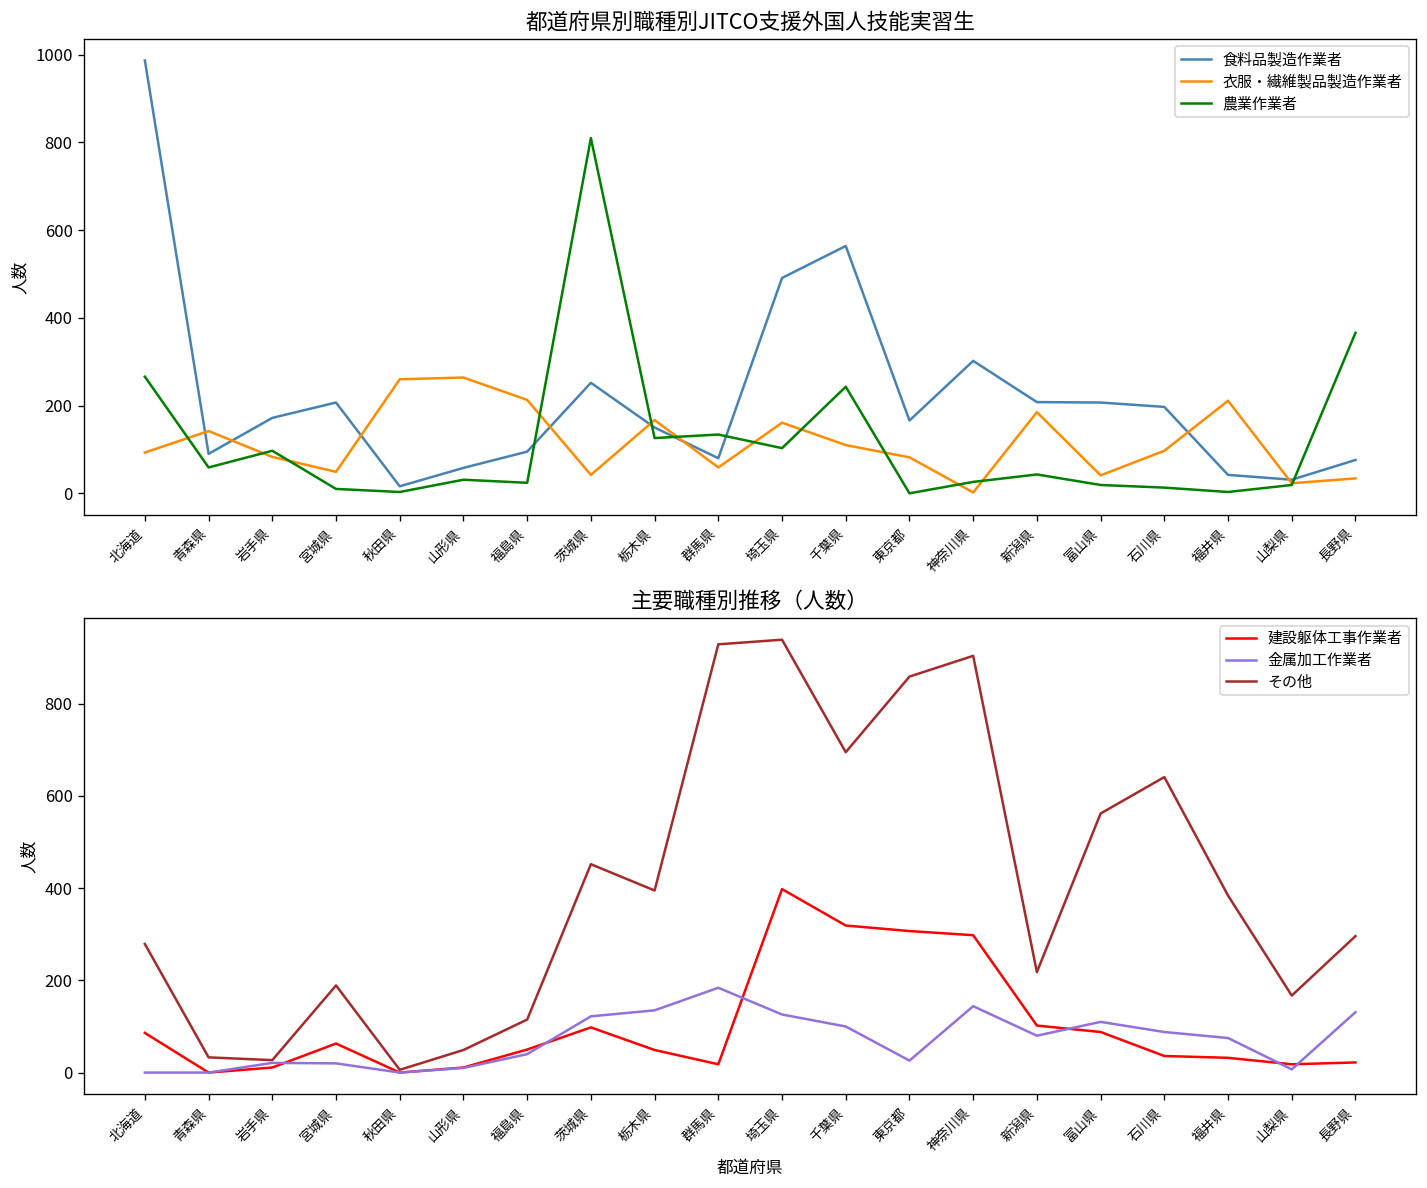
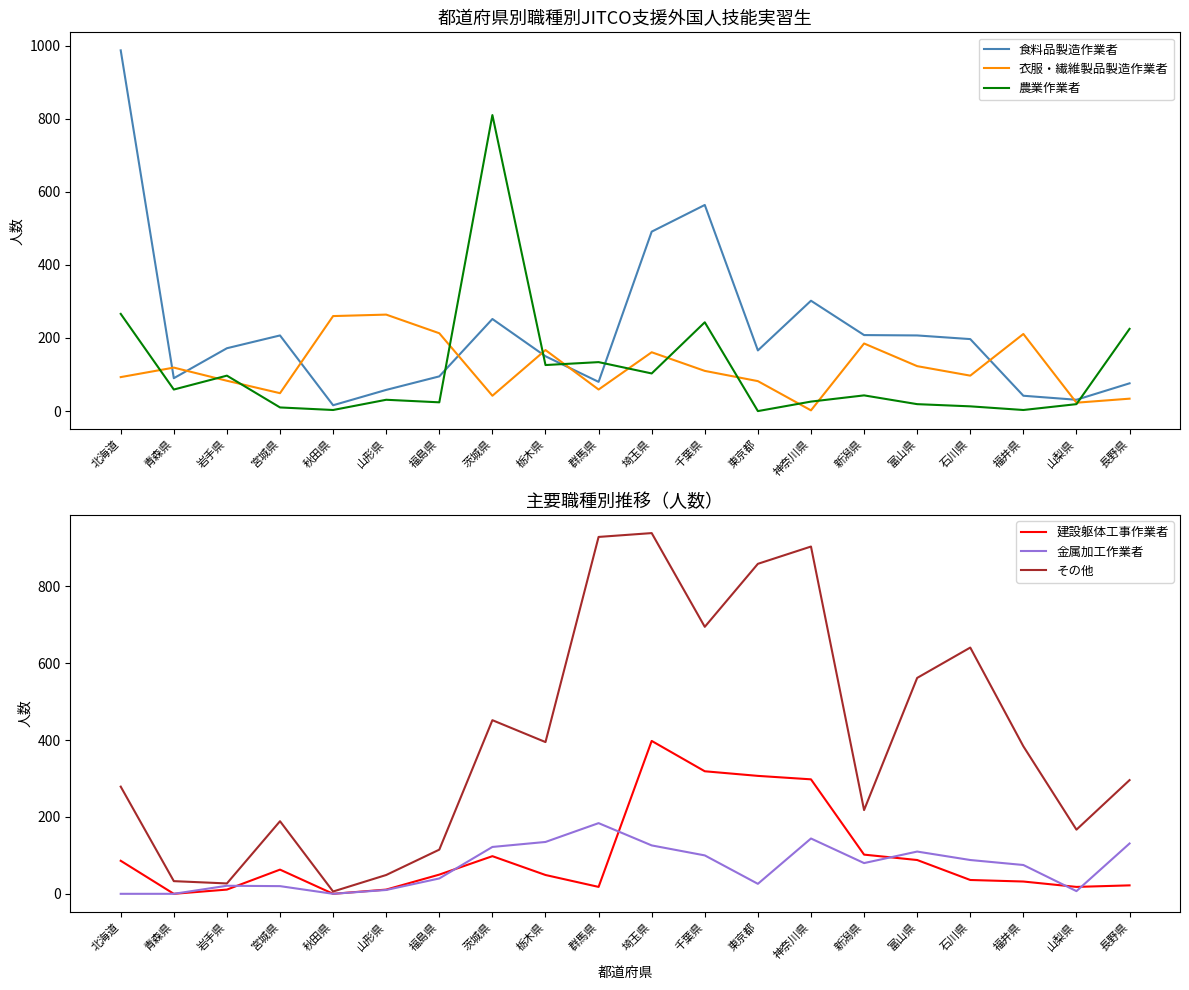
都道府県別職種別JITCO支援外国人技能実習生, 衣服・繊維製品製造作業者, 青森県: 140 -> 120
都道府県別職種別JITCO支援外国人技能実習生, 衣服・繊維製品製造作業者, 富山県: 40 -> 120
都道府県別職種別JITCO支援外国人技能実習生, 農業作業者, 長野県: 370 -> 230
